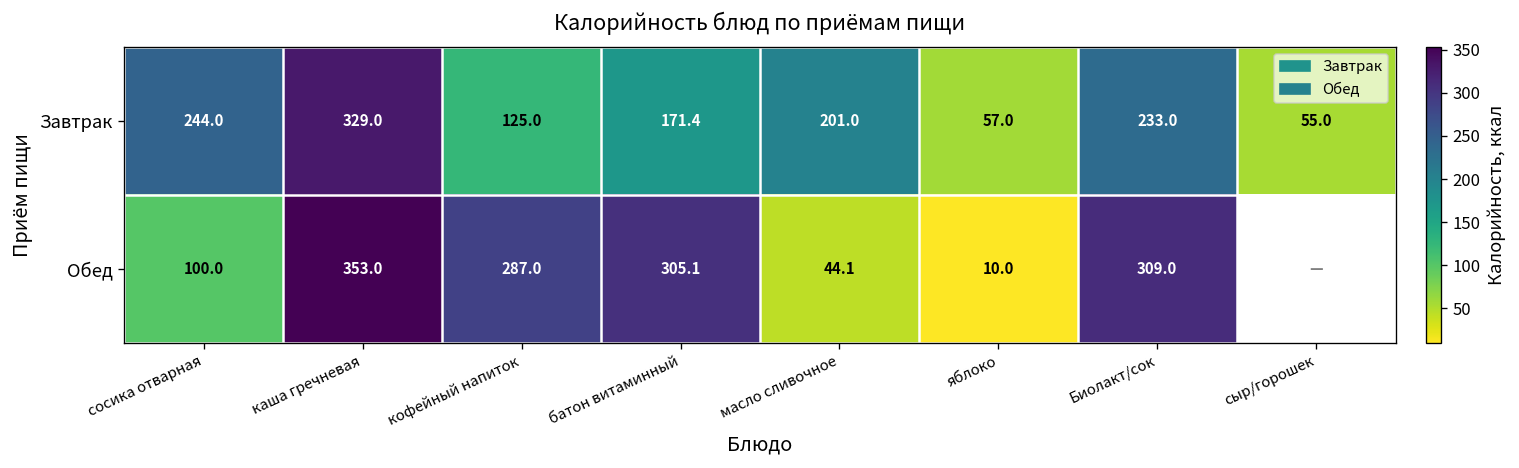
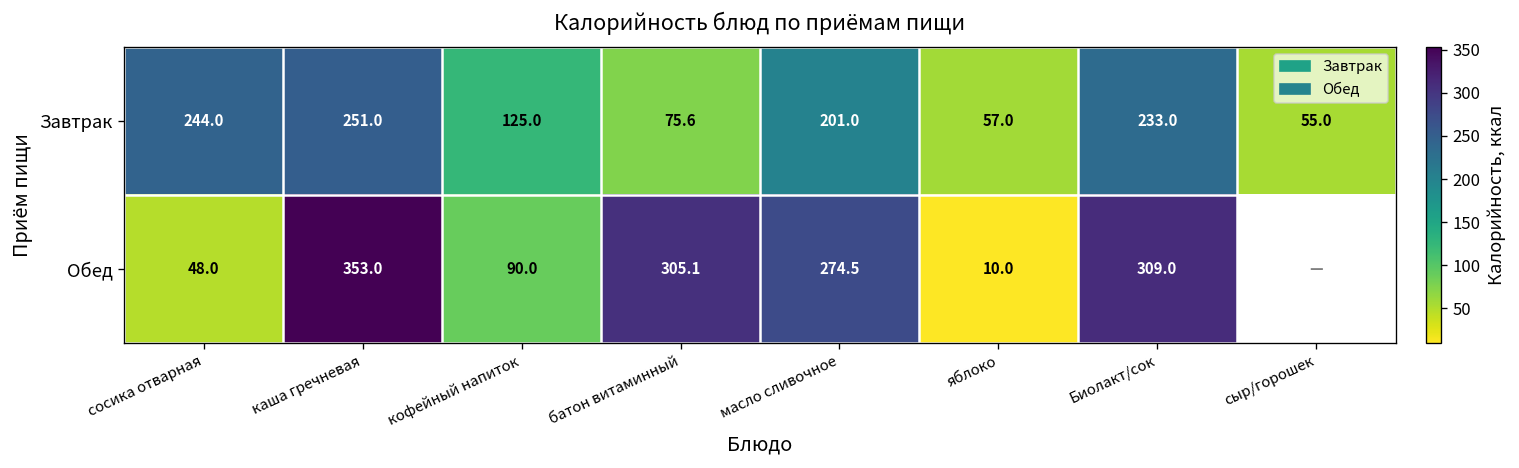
Завтрак, каша гречневая: 329.0 -> 251.0
Завтрак, батон витаминный: 171.4 -> 75.6
Обед, сосика отварная: 100.0 -> 48.0
Обед, кофейный напиток: 287.0 -> 90.0
Обед, масло сливочное: 44.1 -> 274.5
